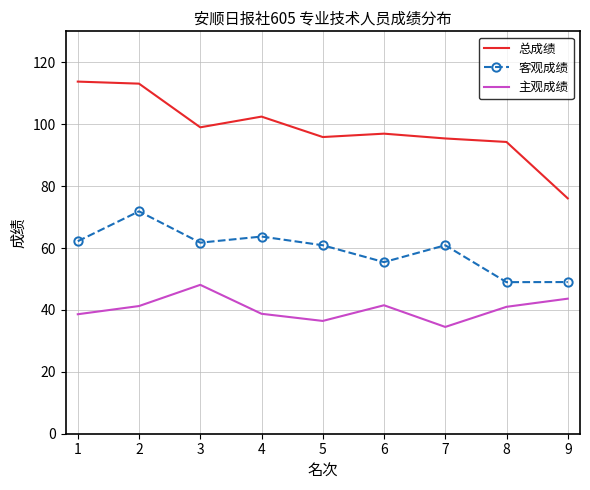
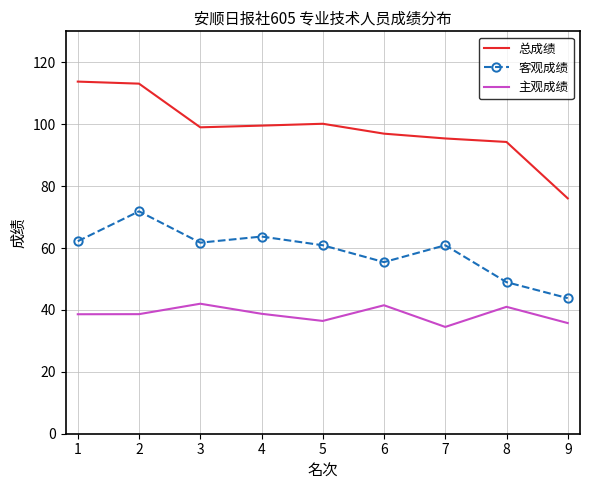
主观成绩, 2: 41 -> 39
主观成绩, 3: 48 -> 42
总成绩, 4: 102 -> 100
总成绩, 5: 96 -> 100
客观成绩, 9: 49 -> 44
主观成绩, 9: 44 -> 36
